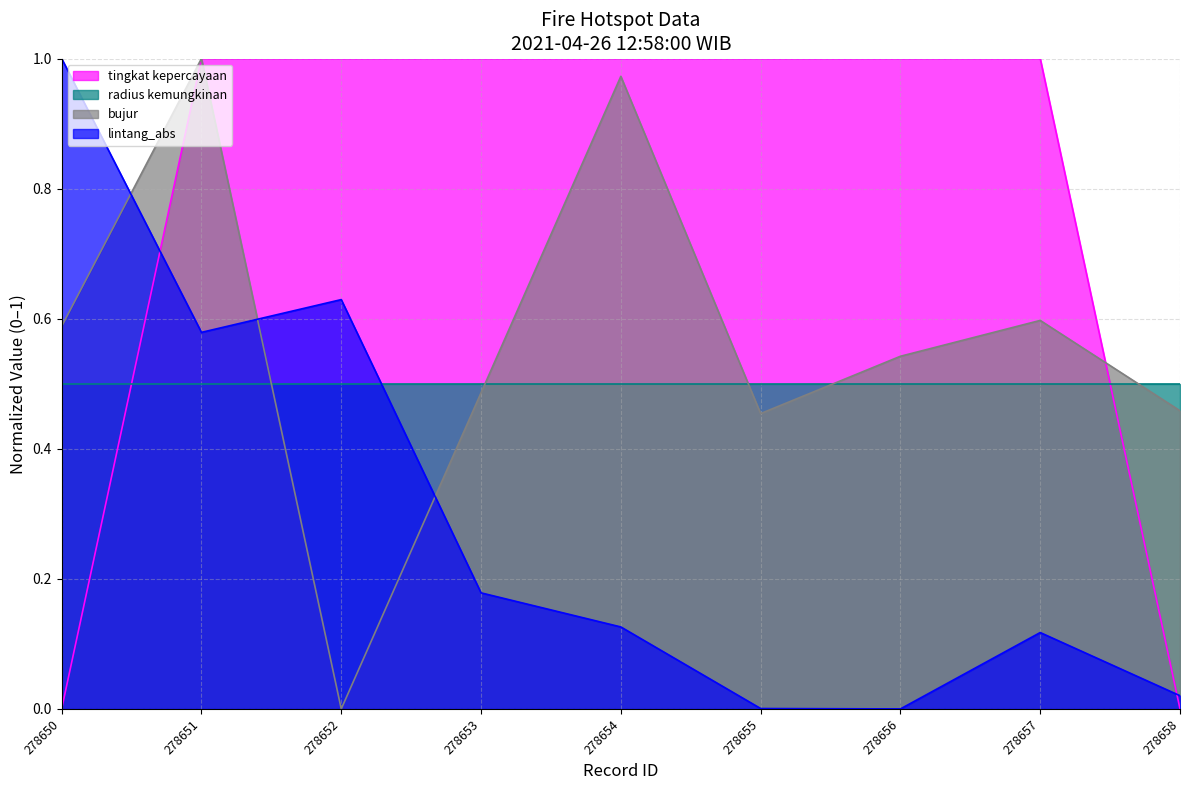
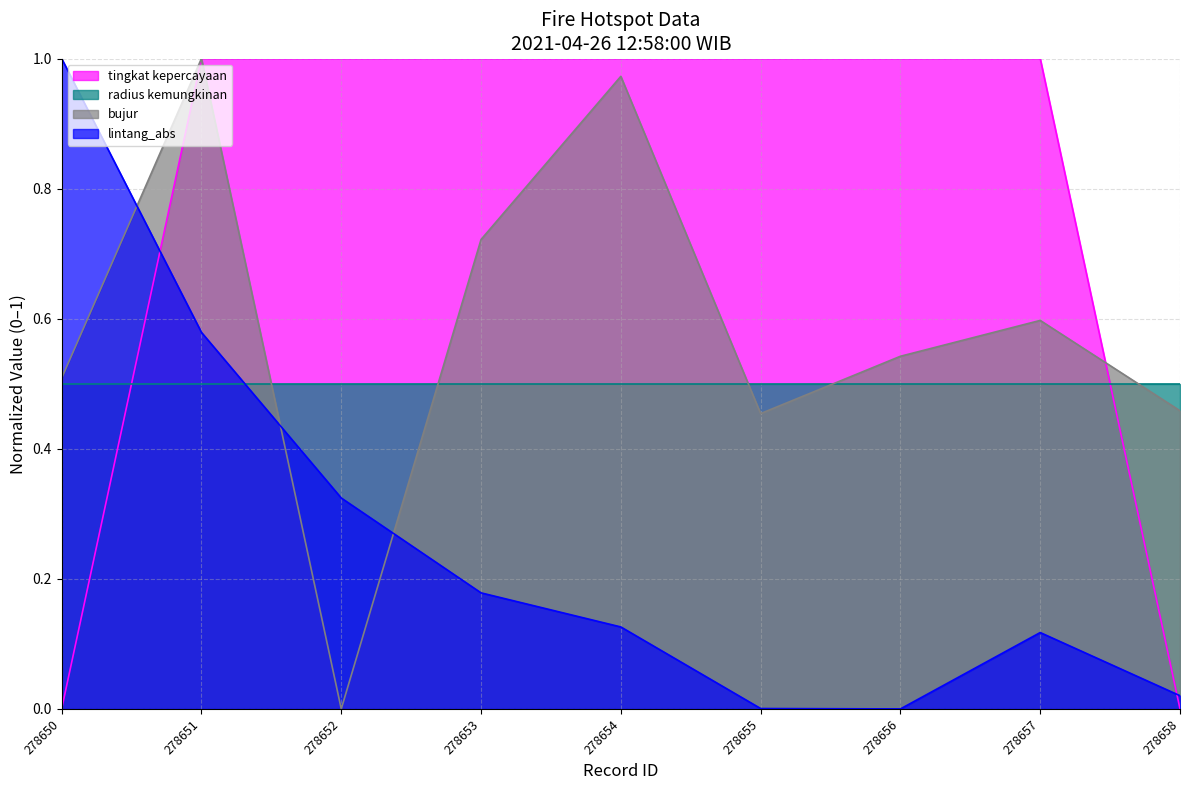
bujur, 278650: 0.59 -> 0.51
lintang_abs, 278652: 0.63 -> 0.32
bujur, 278653: 0.49 -> 0.72
